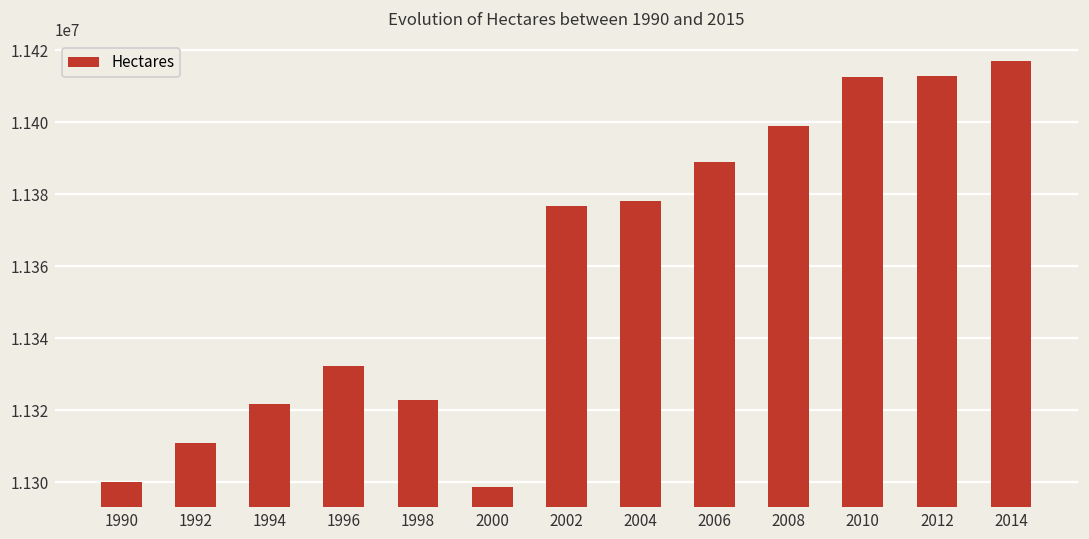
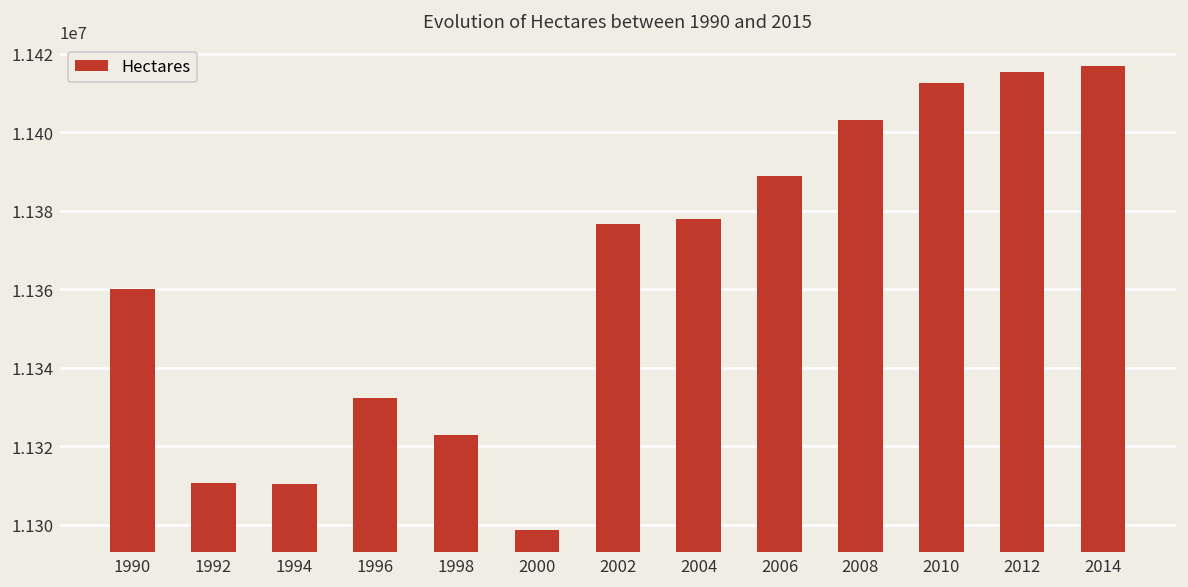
1990: 11300000 -> 11360000
1994: 11322000 -> 11310000
2008: 11399000 -> 11403000
2012: 11413000 -> 11415000
